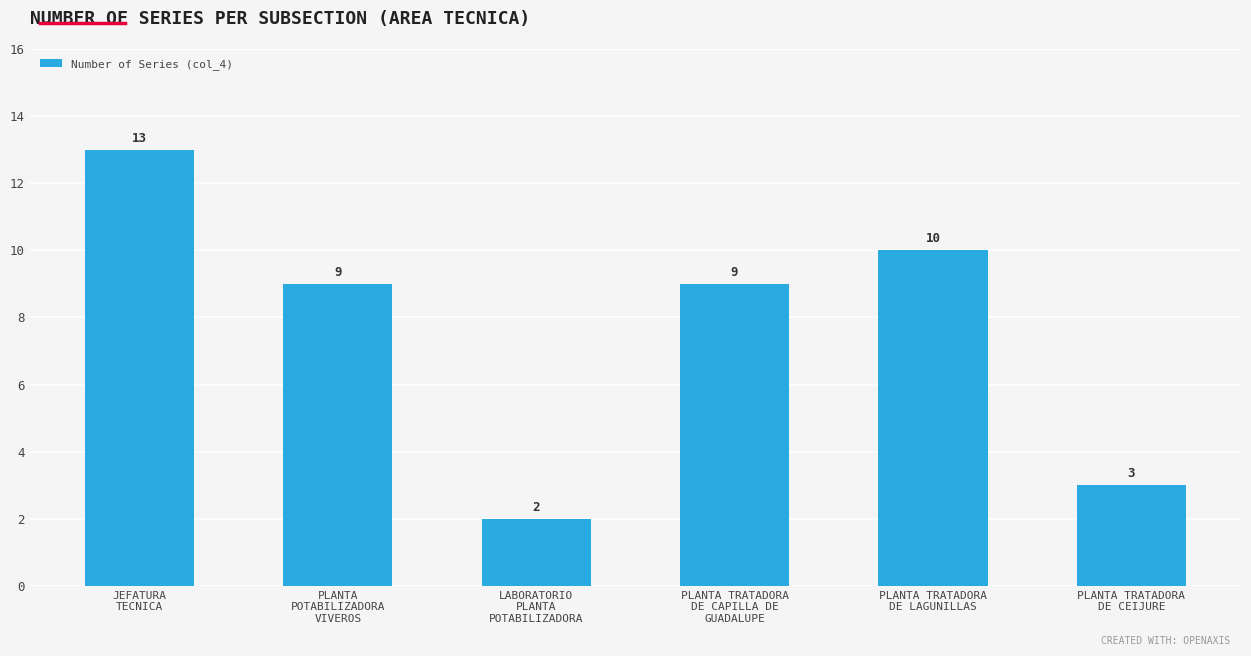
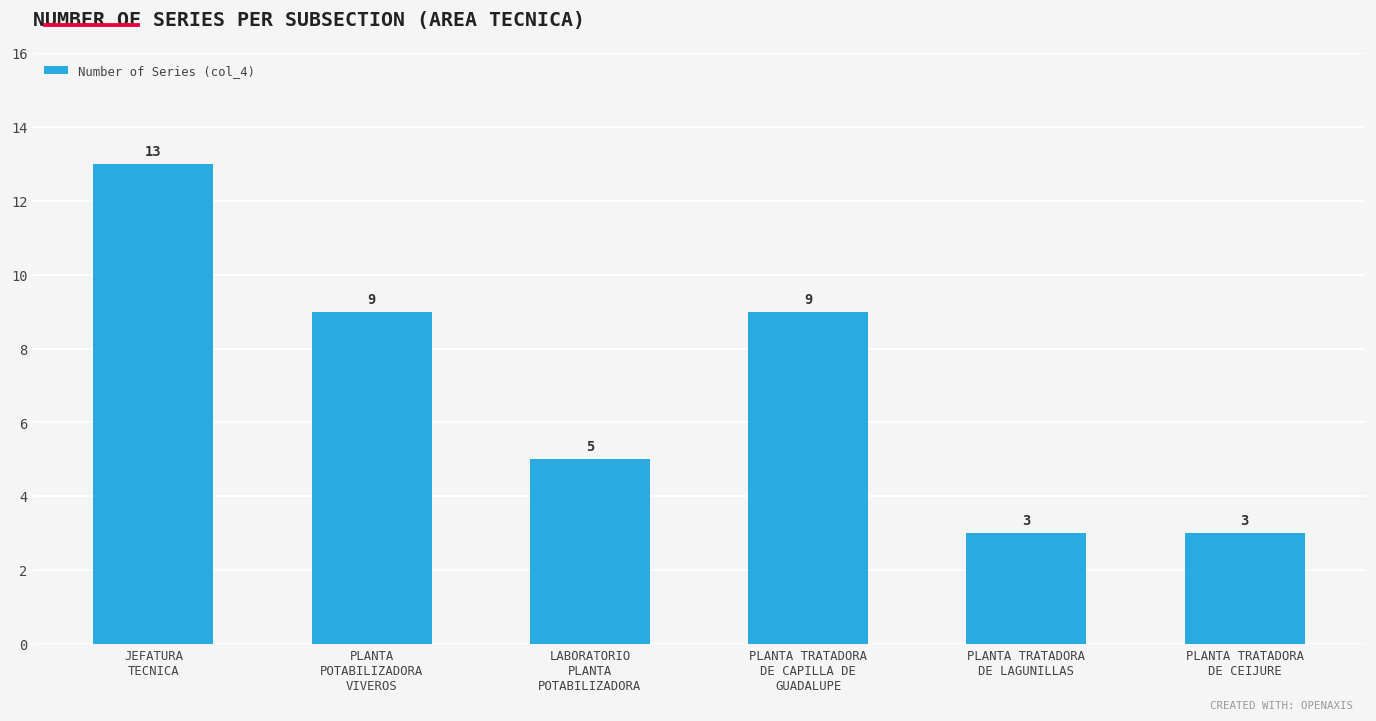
LABORATORIO PLANTA POTABILIZADORA: 2 -> 5
PLANTA TRATADORA DE LAGUNILLAS: 10 -> 3
